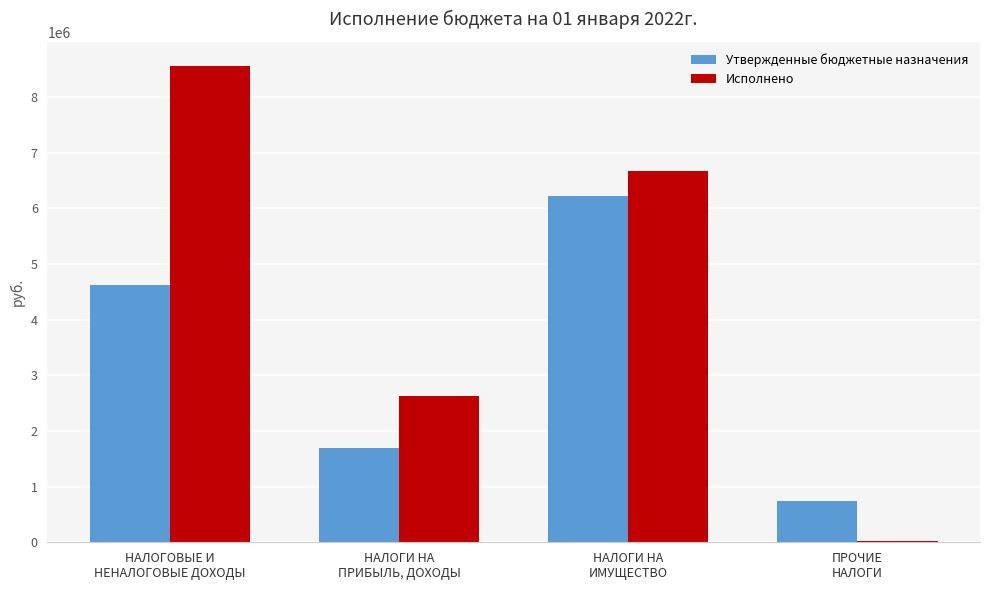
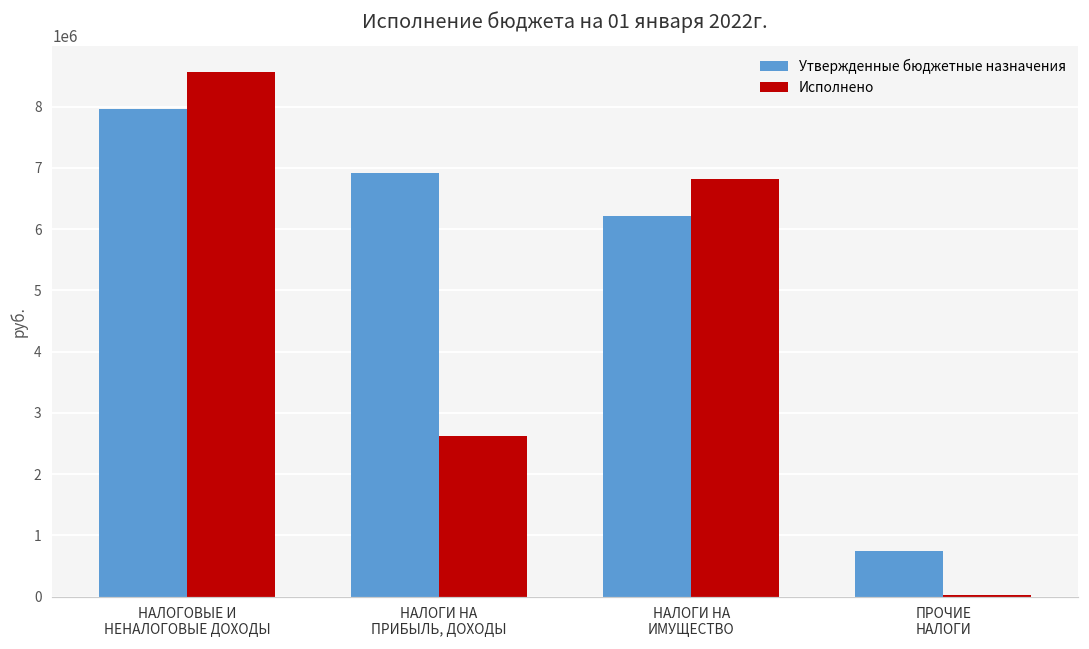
Утвержденные бюджетные назначения, НАЛОГОВЫЕ И НЕНАЛОГОВЫЕ ДОХОДЫ: 4600000 -> 8000000
Утвержденные бюджетные назначения, НАЛОГИ НА ПРИБЫЛЬ, ДОХОДЫ: 1700000 -> 6900000
Исполнено, НАЛОГИ НА ИМУЩЕСТВО: 6700000 -> 6800000
